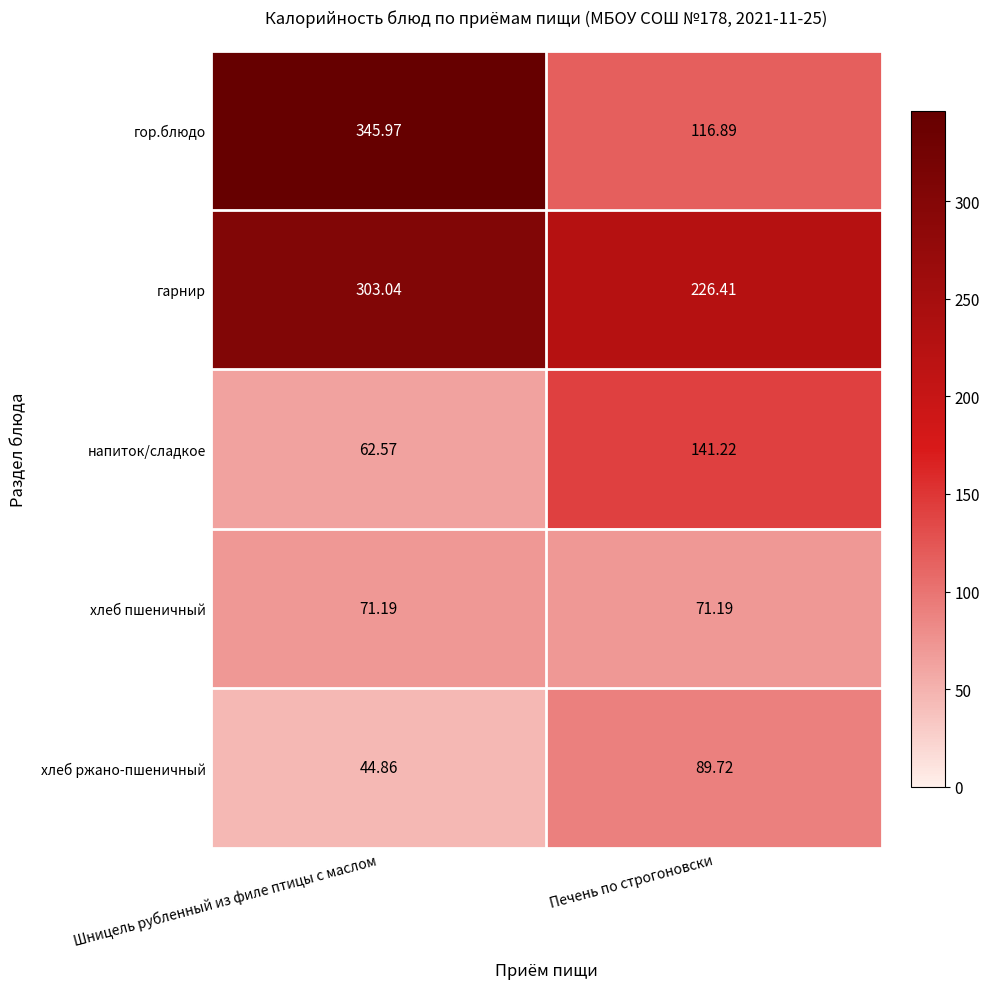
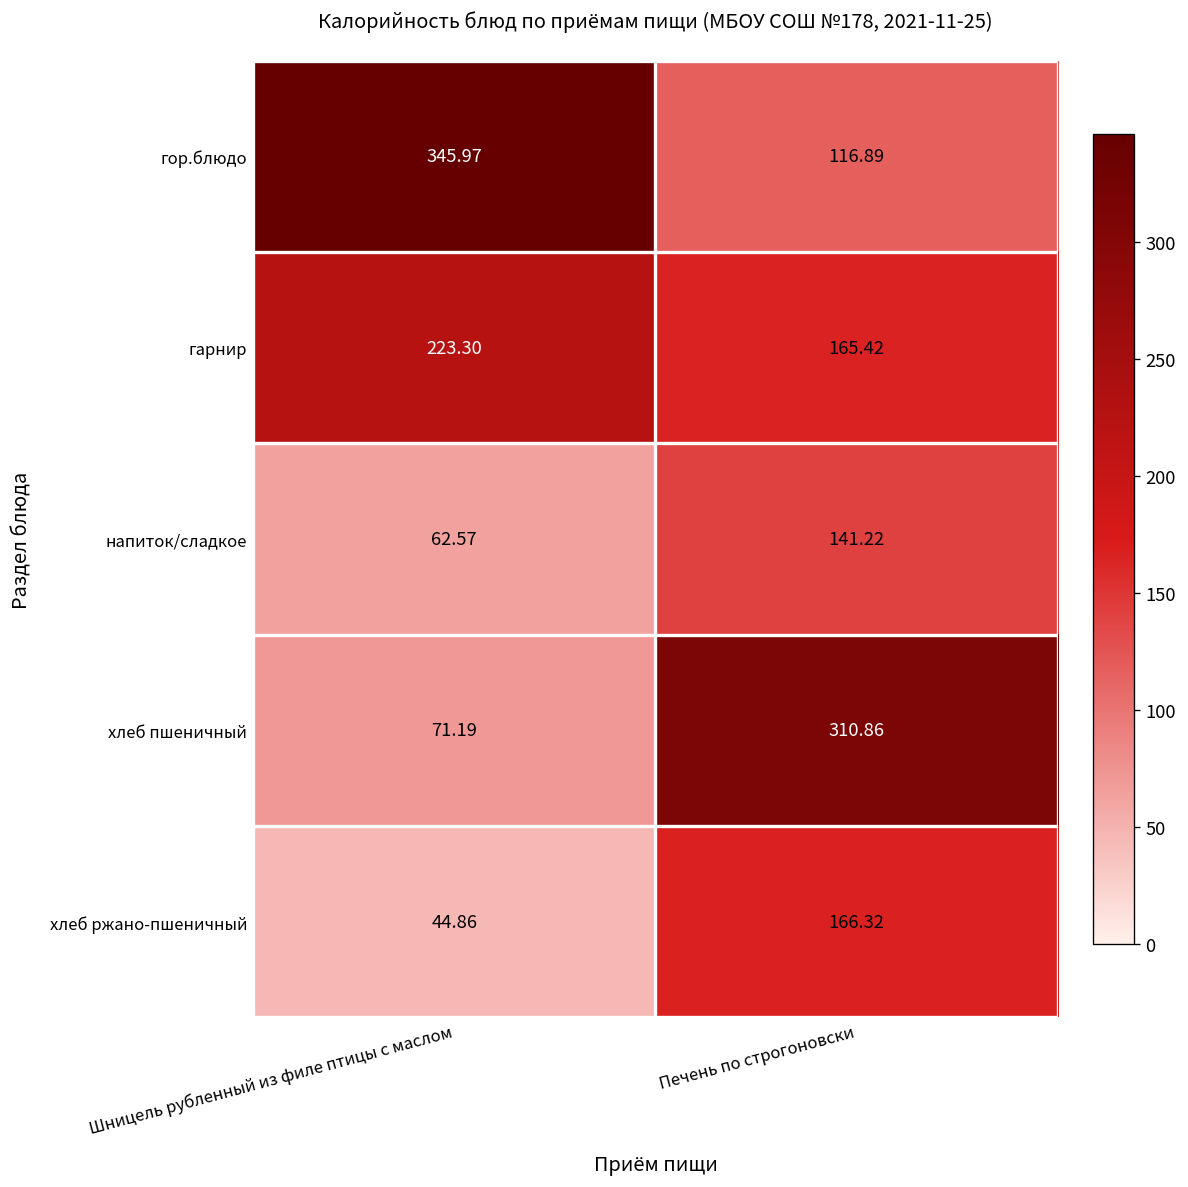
гарнир, Шницель рубленный из филе птицы с маслом: 303.04 -> 223.30
гарнир, Печень по строгоновски: 226.41 -> 165.42
хлеб пшеничный, Печень по строгоновски: 71.19 -> 310.86
хлеб ржано-пшеничный, Печень по строгоновски: 89.72 -> 166.32
